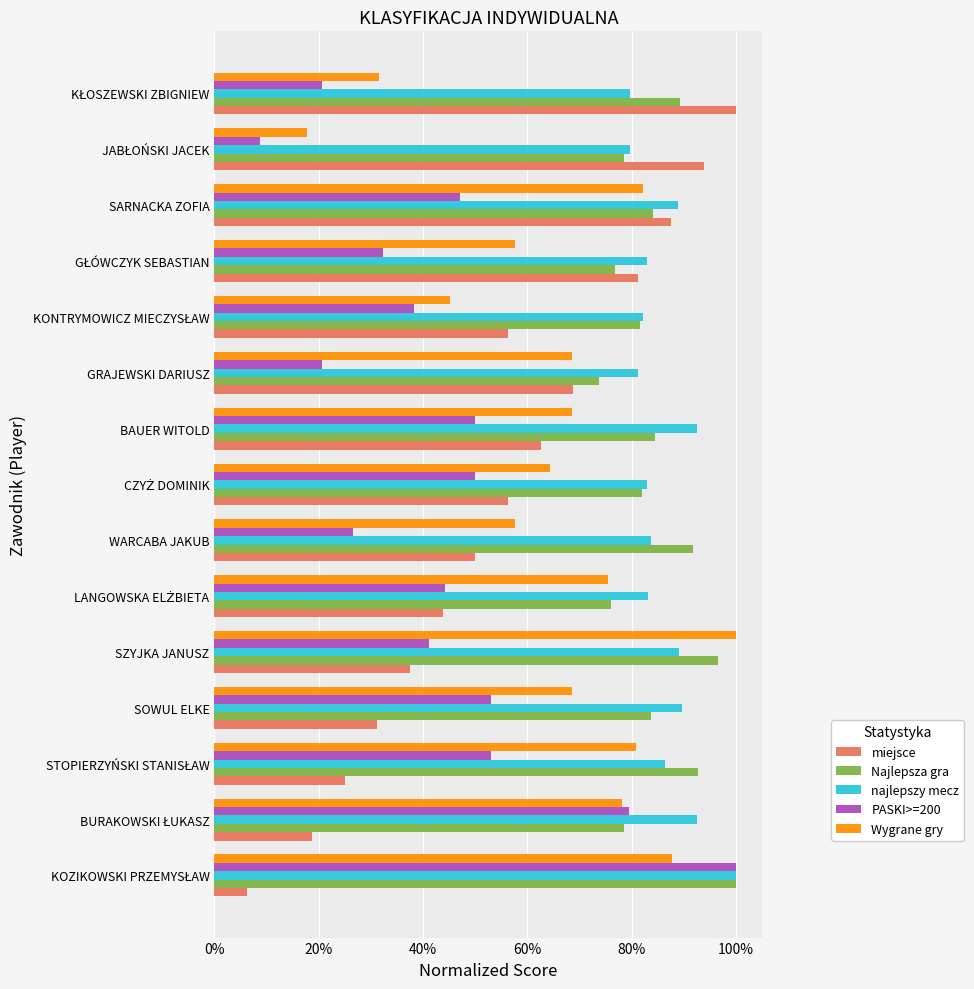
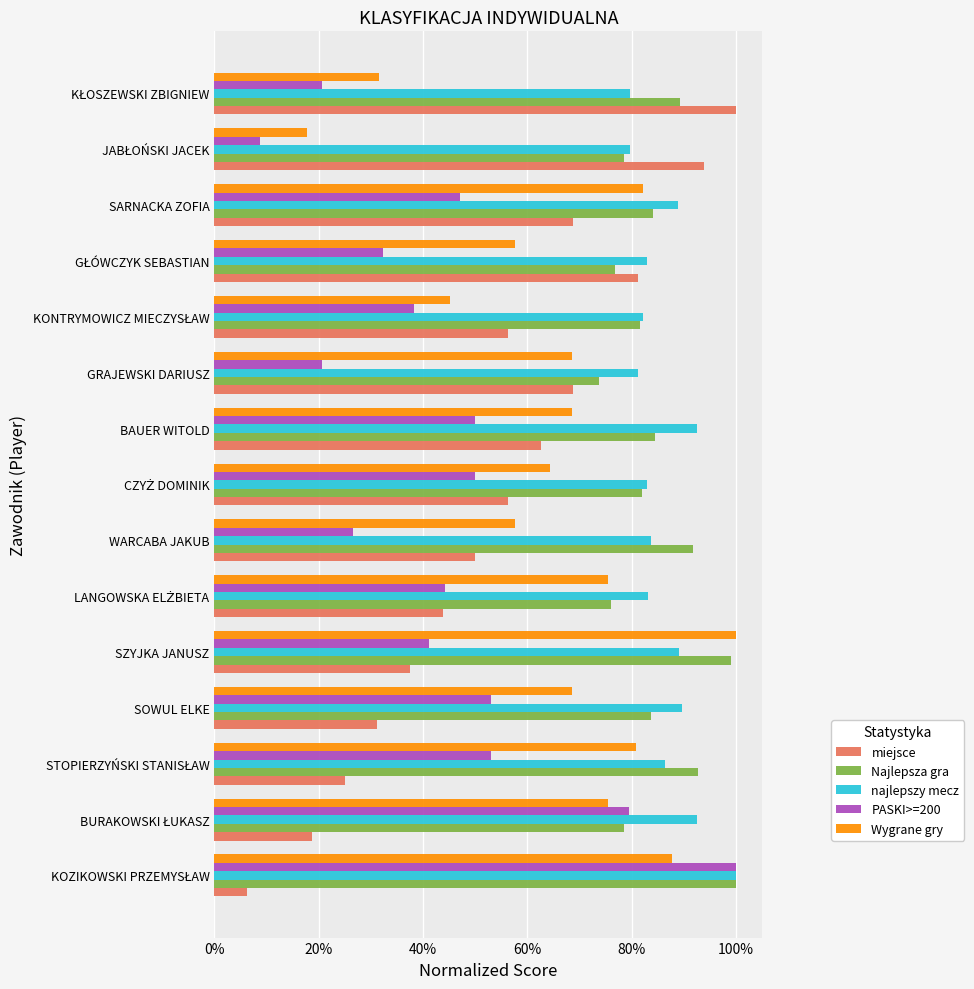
miejsce, SARNACKA ZOFIA: 88% -> 69%
Najlepsza gra, SZYJKA JANUSZ: 97% -> 99%
Wygrane gry, BURAKOWSKI ŁUKASZ: 78% -> 75%
